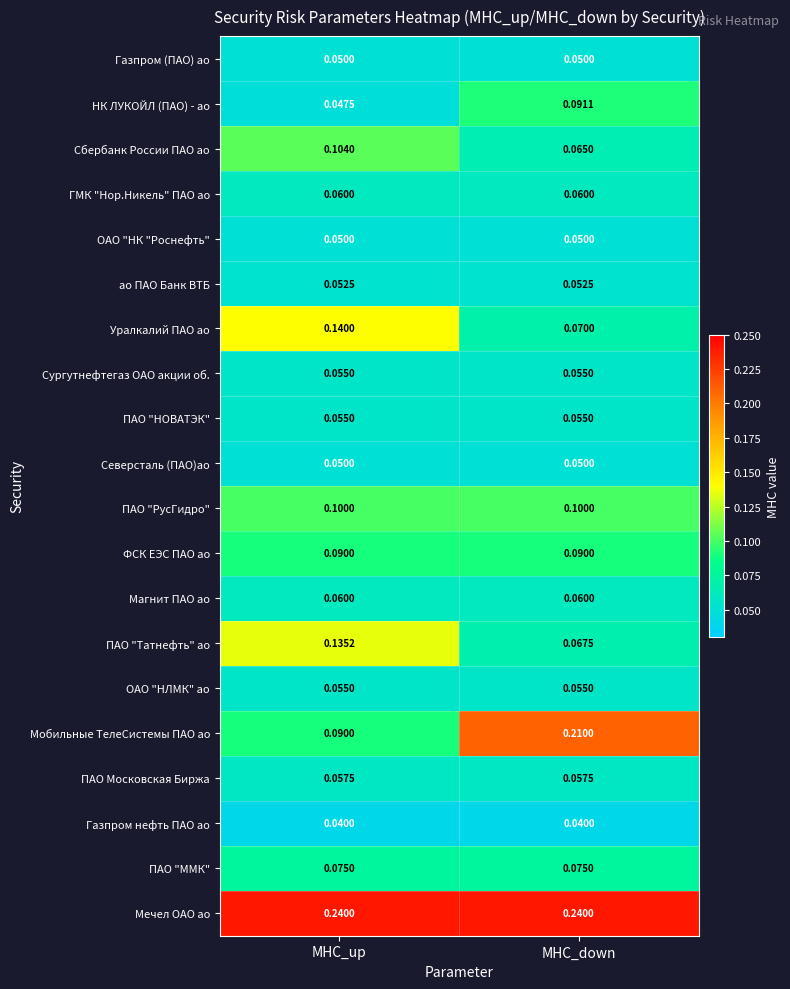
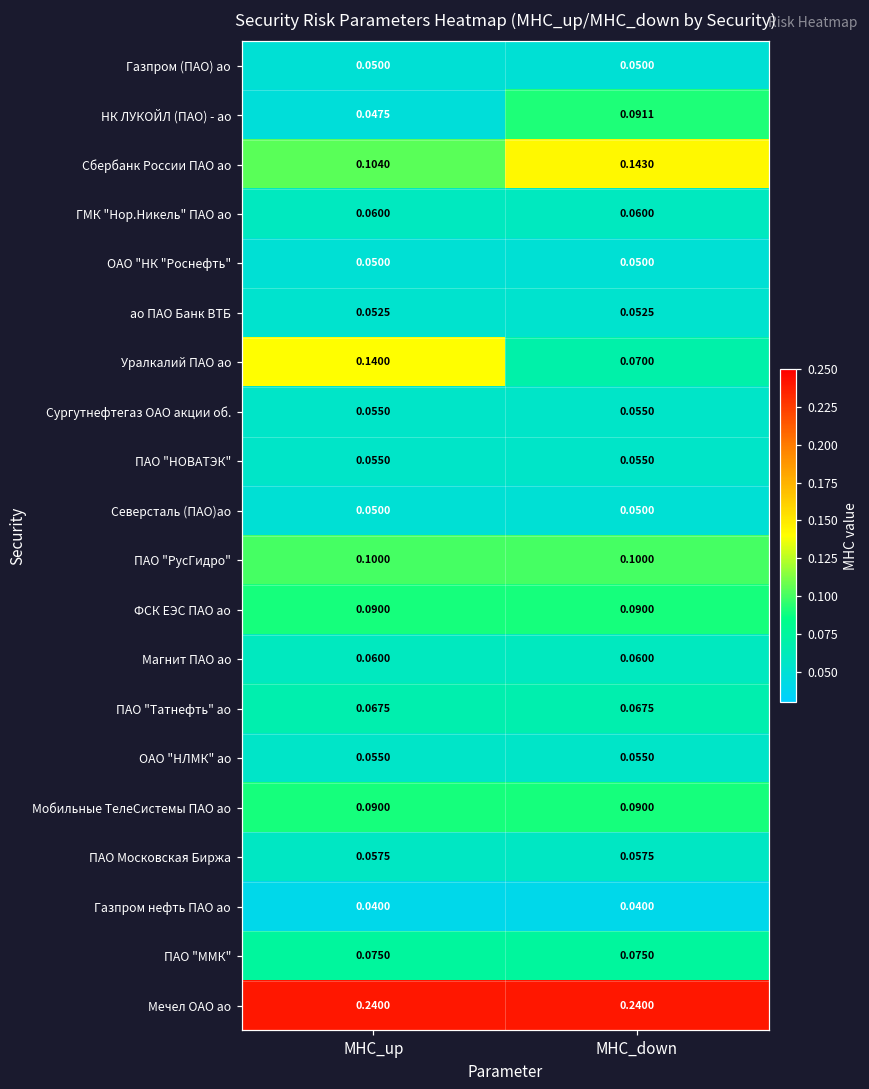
Сбербанк России ПАО ао, MHC_down: 0.0650 -> 0.1430
ПАО "Татнефть" ао, MHC_up: 0.1352 -> 0.0675
Мобильные ТелеСистемы ПАО ао, MHC_down: 0.2100 -> 0.0900
